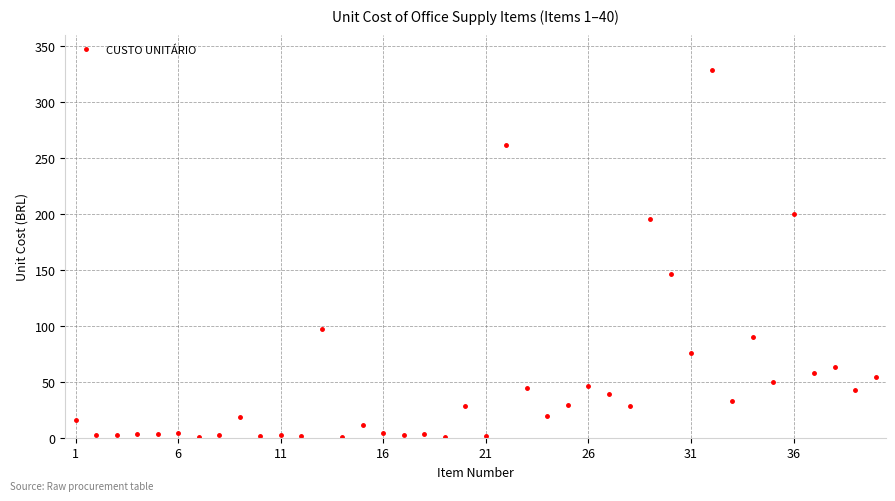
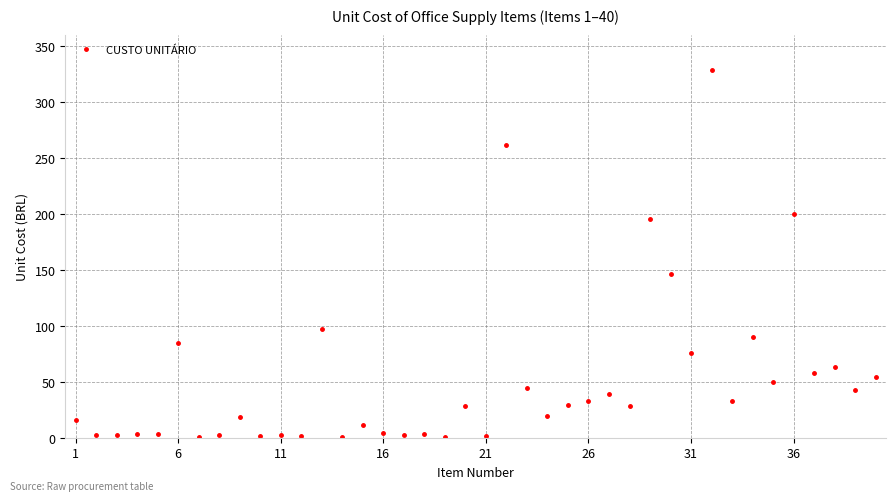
6: 4 -> 85
26: 46 -> 33
